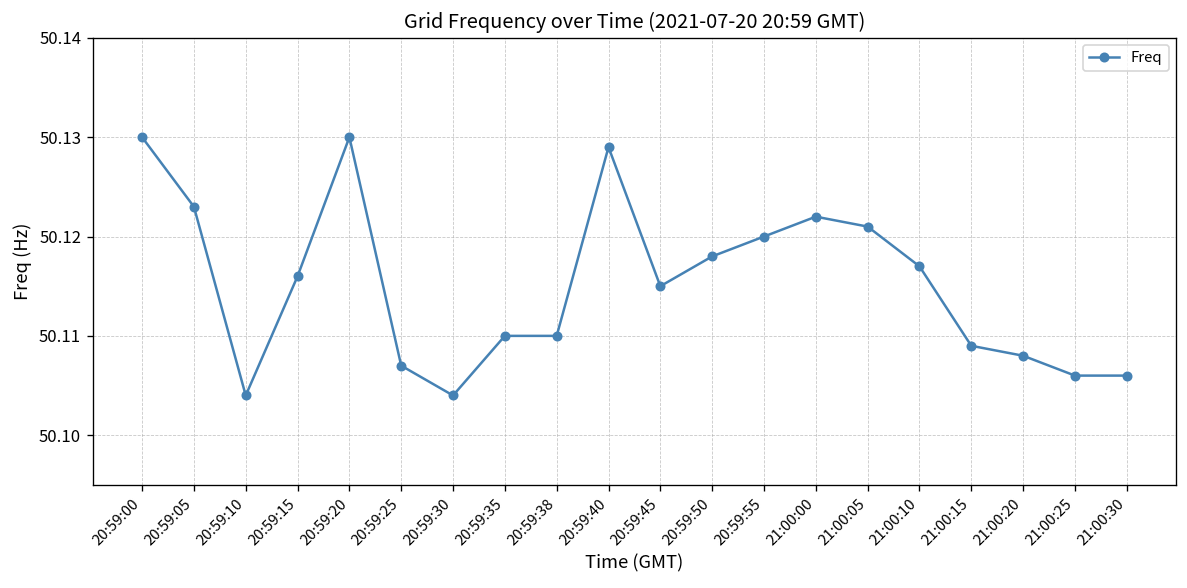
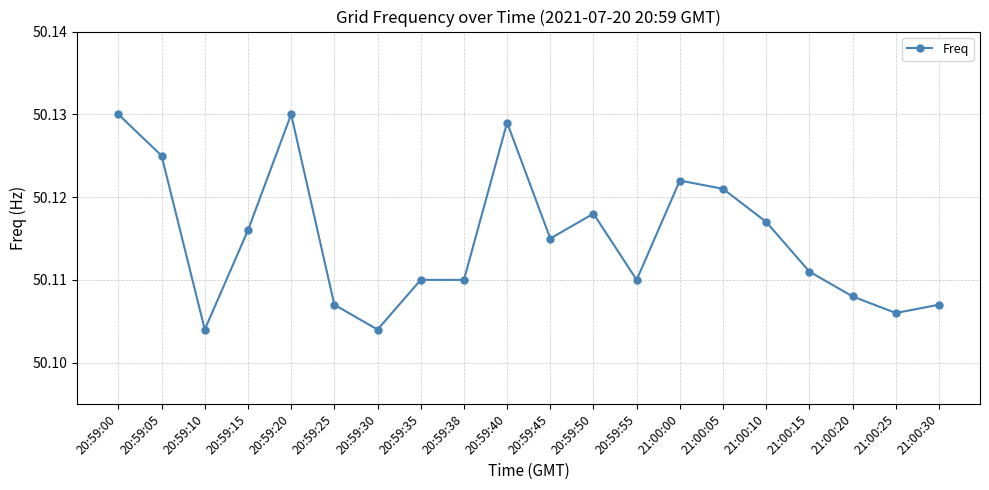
20:59:05: 50.123 -> 50.125
20:59:55: 50.12 -> 50.11
21:00:15: 50.109 -> 50.111
21:00:30: 50.106 -> 50.107
